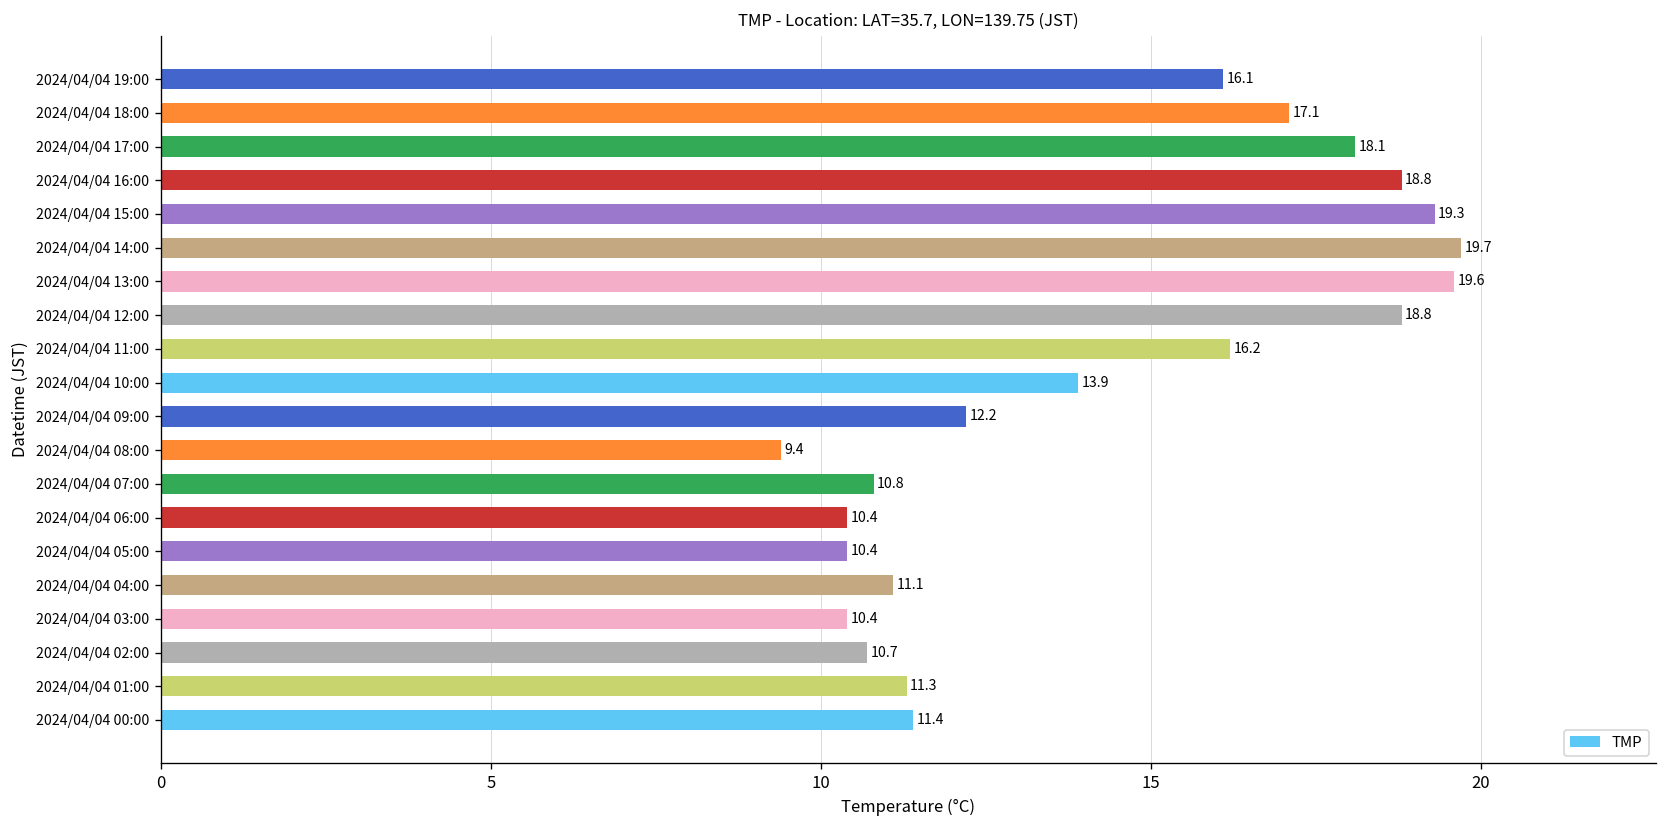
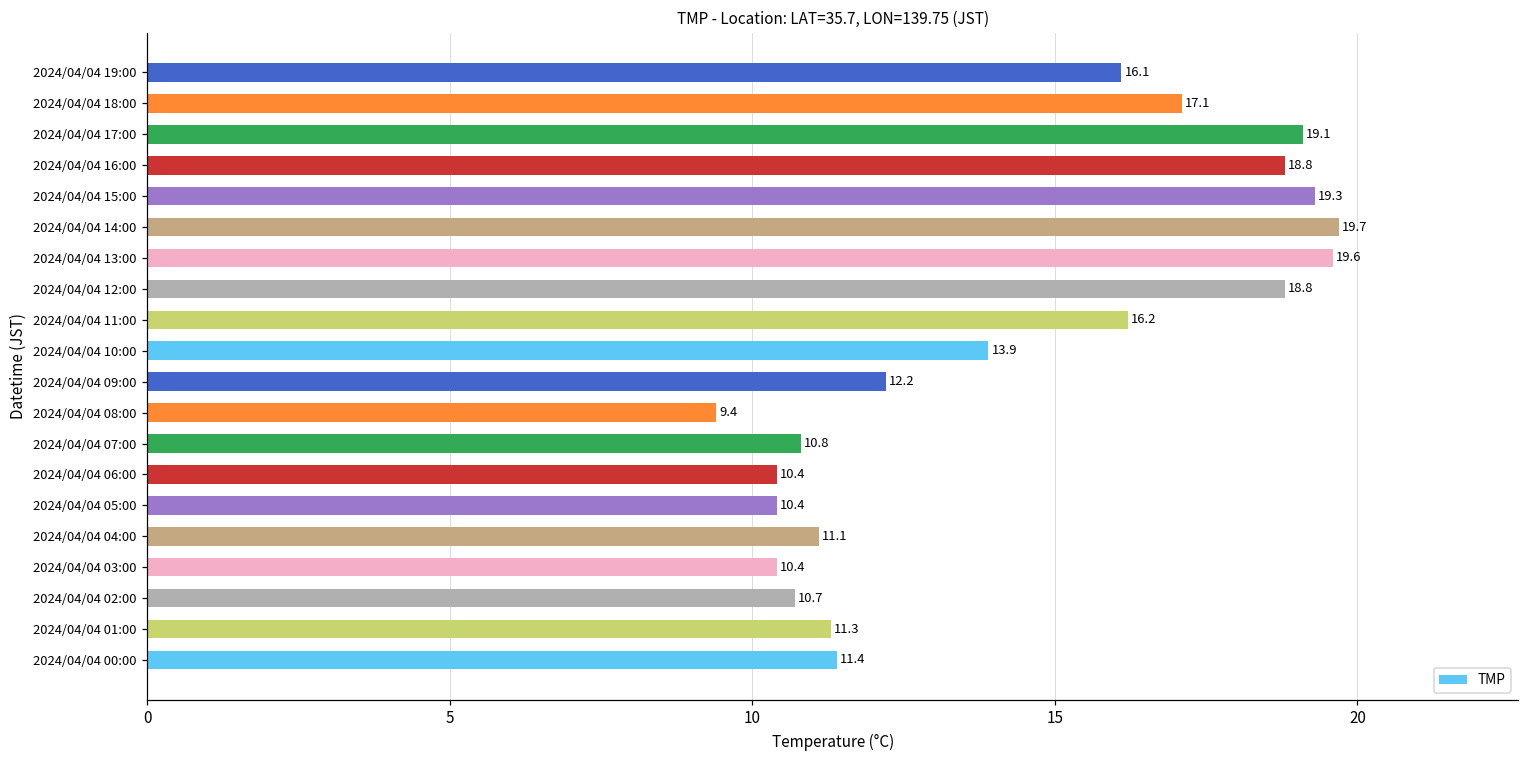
2024/04/04 17:00: 18.1 -> 19.1
